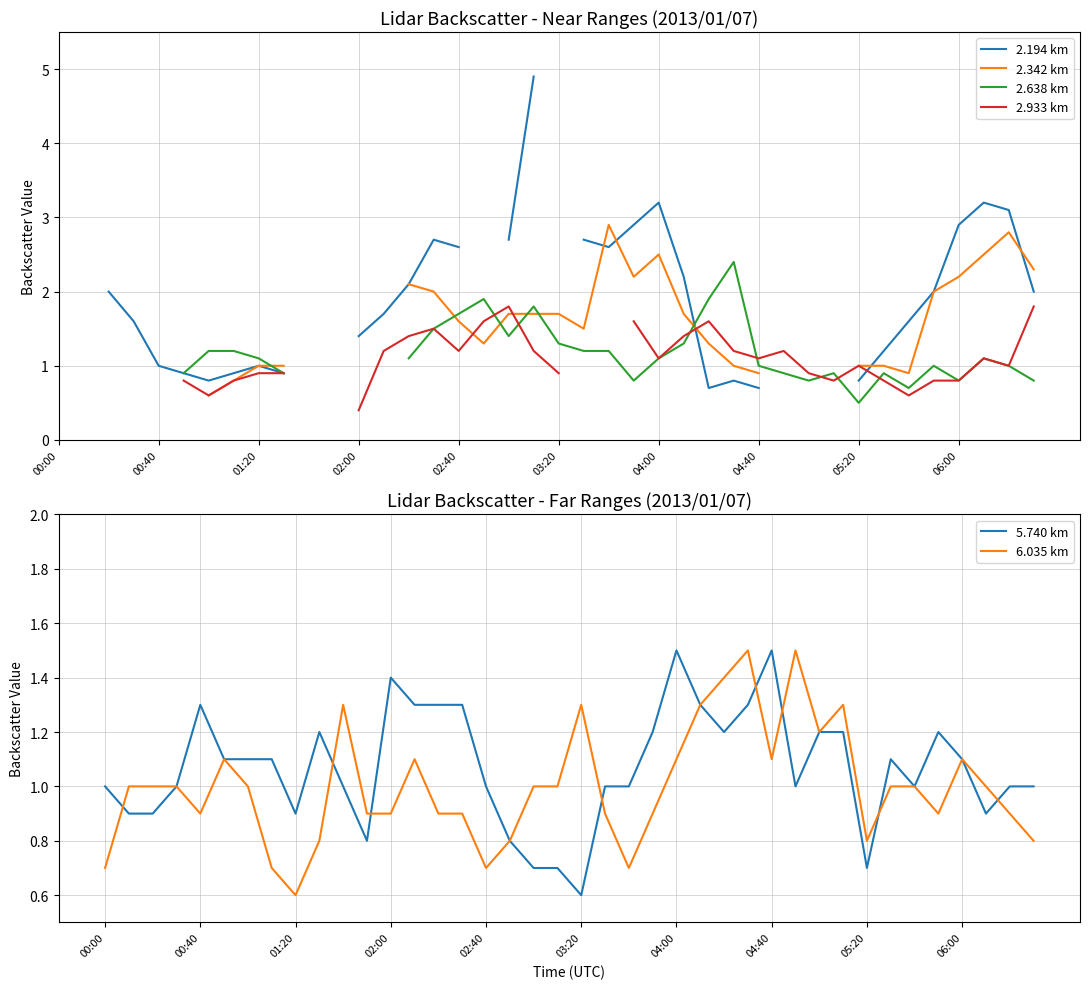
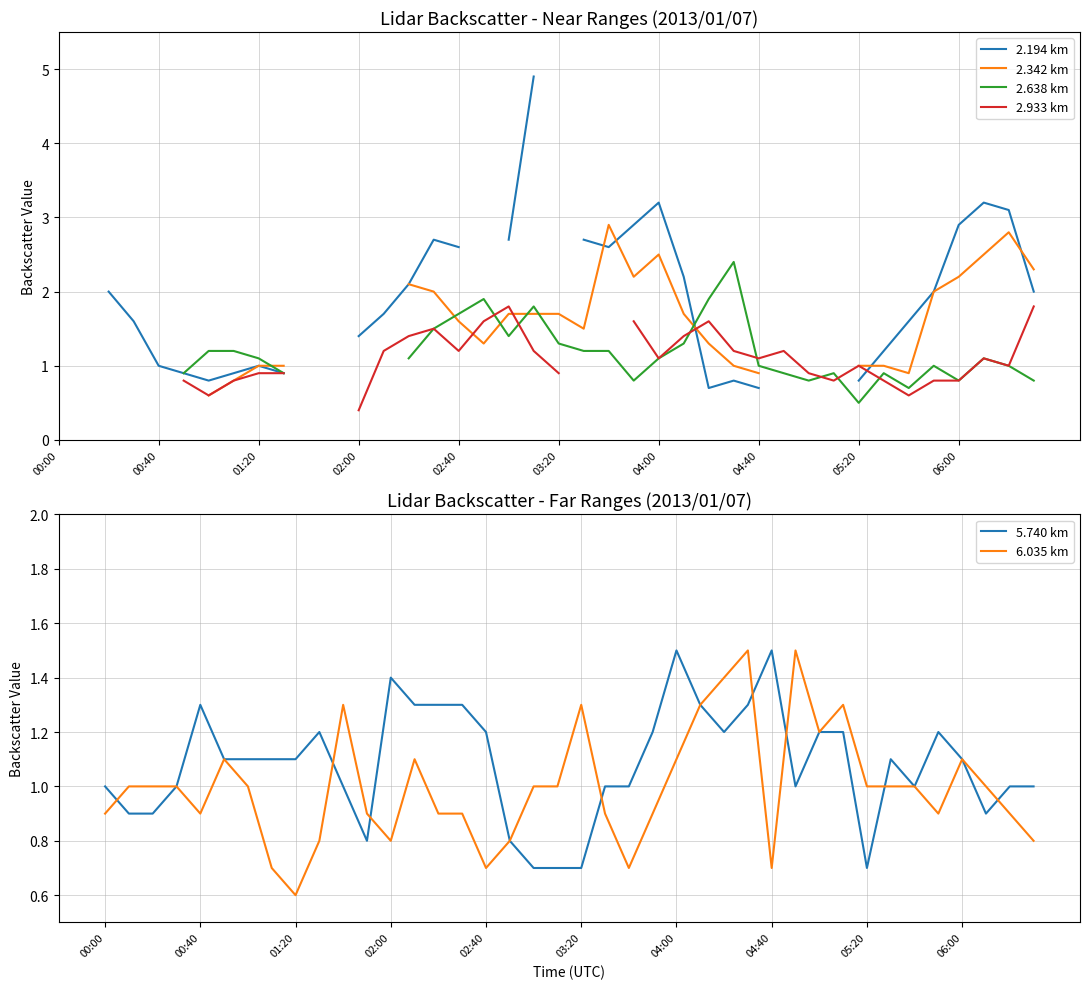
Lidar Backscatter - Far Ranges (2013/01/07), 6.035 km, 00:00: 0.7 -> 0.9
Lidar Backscatter - Far Ranges (2013/01/07), 5.740 km, 01:20: 0.9 -> 1.1
Lidar Backscatter - Far Ranges (2013/01/07), 6.035 km, 02:00: 0.9 -> 0.8
Lidar Backscatter - Far Ranges (2013/01/07), 5.740 km, 02:40: 1.0 -> 1.2
Lidar Backscatter - Far Ranges (2013/01/07), 5.740 km, 03:20: 0.6 -> 0.7
Lidar Backscatter - Far Ranges (2013/01/07), 6.035 km, 04:40: 1.1 -> 0.7
Lidar Backscatter - Far Ranges (2013/01/07), 6.035 km, 05:20: 0.8 -> 1.0
